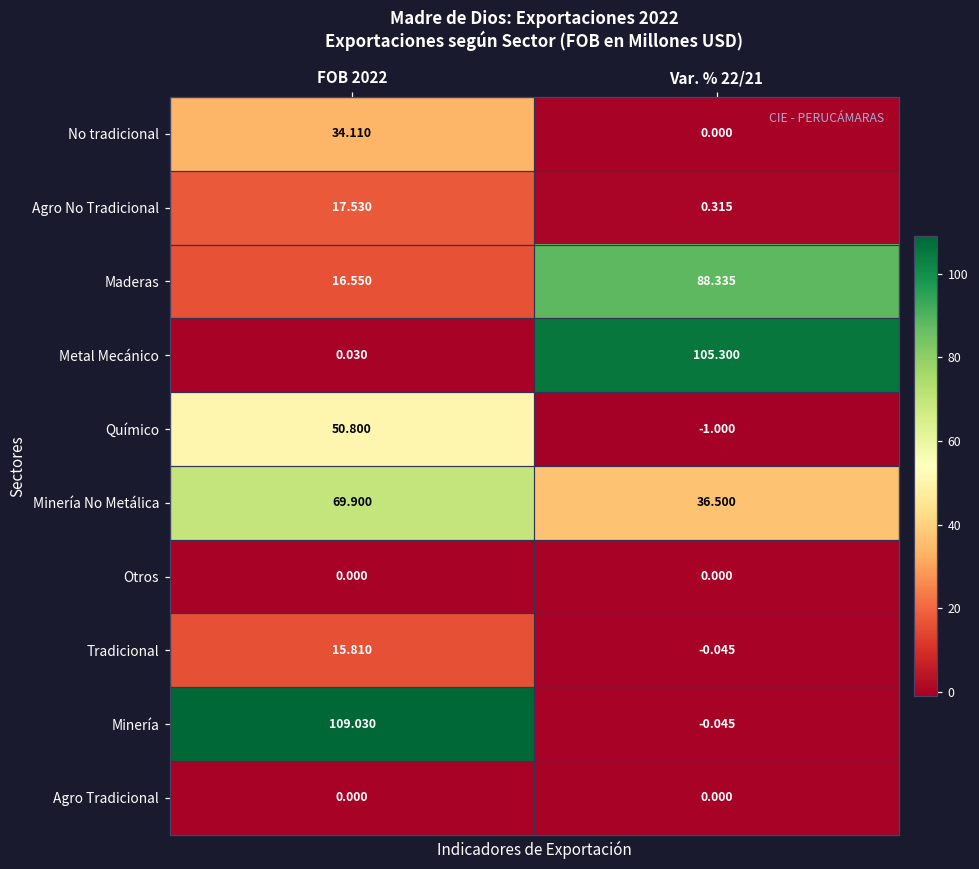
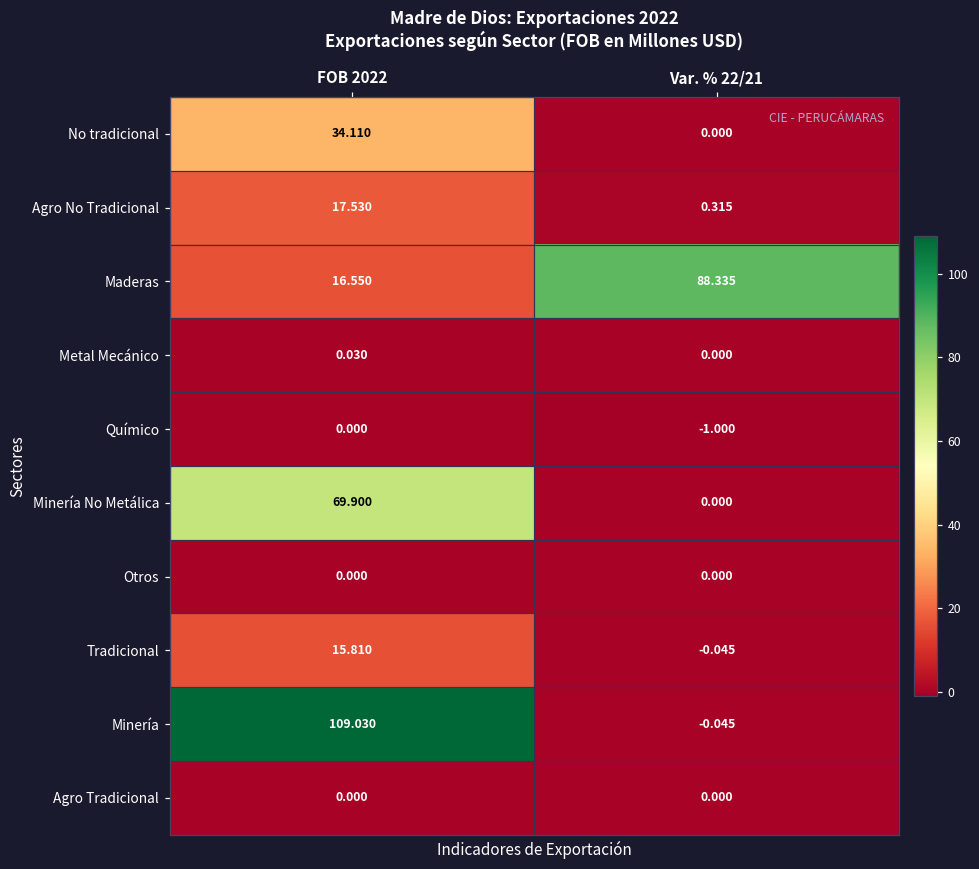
Metal Mecánico, Var. % 22/21: 105.300 -> 0.000
Químico, FOB 2022: 50.800 -> 0.000
Minería No Metálica, Var. % 22/21: 36.500 -> 0.000
